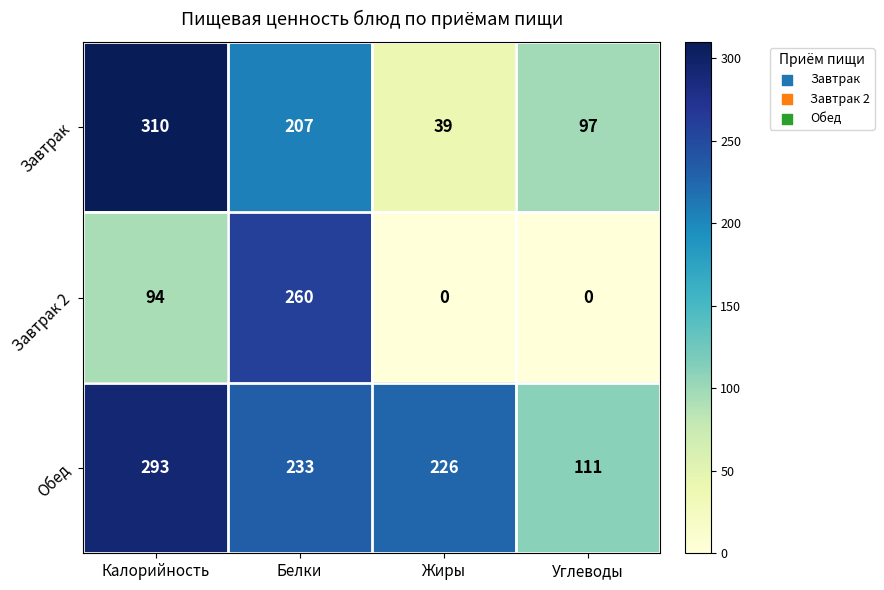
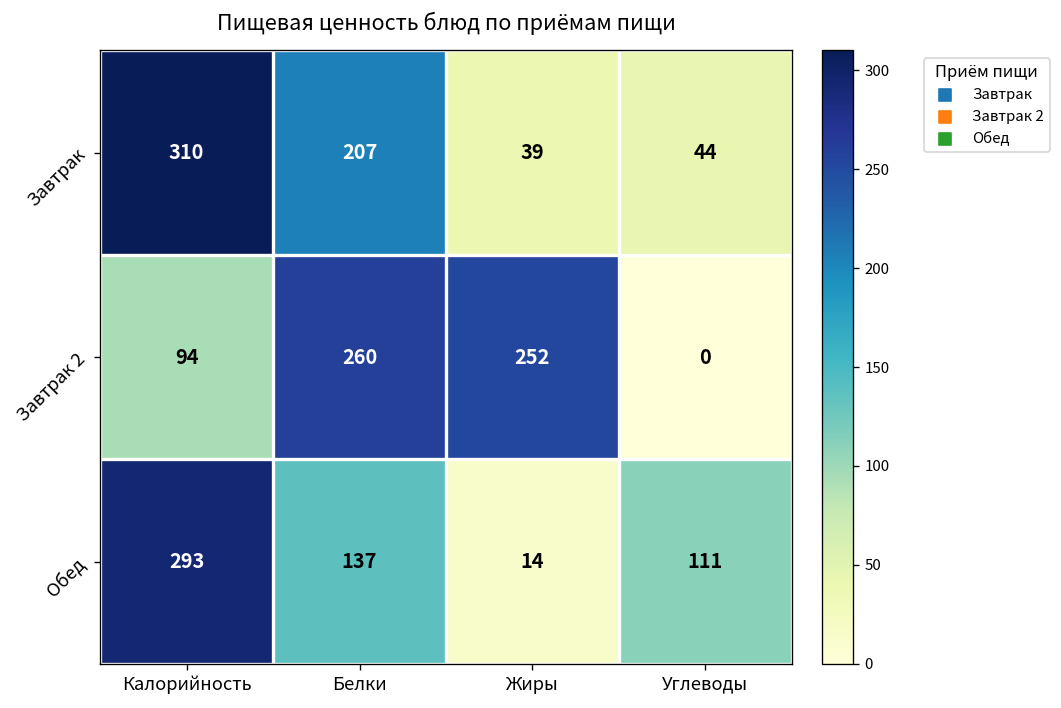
Завтрак, Углеводы: 97 -> 44
Завтрак 2, Жиры: 0 -> 252
Обед, Белки: 233 -> 137
Обед, Жиры: 226 -> 14
